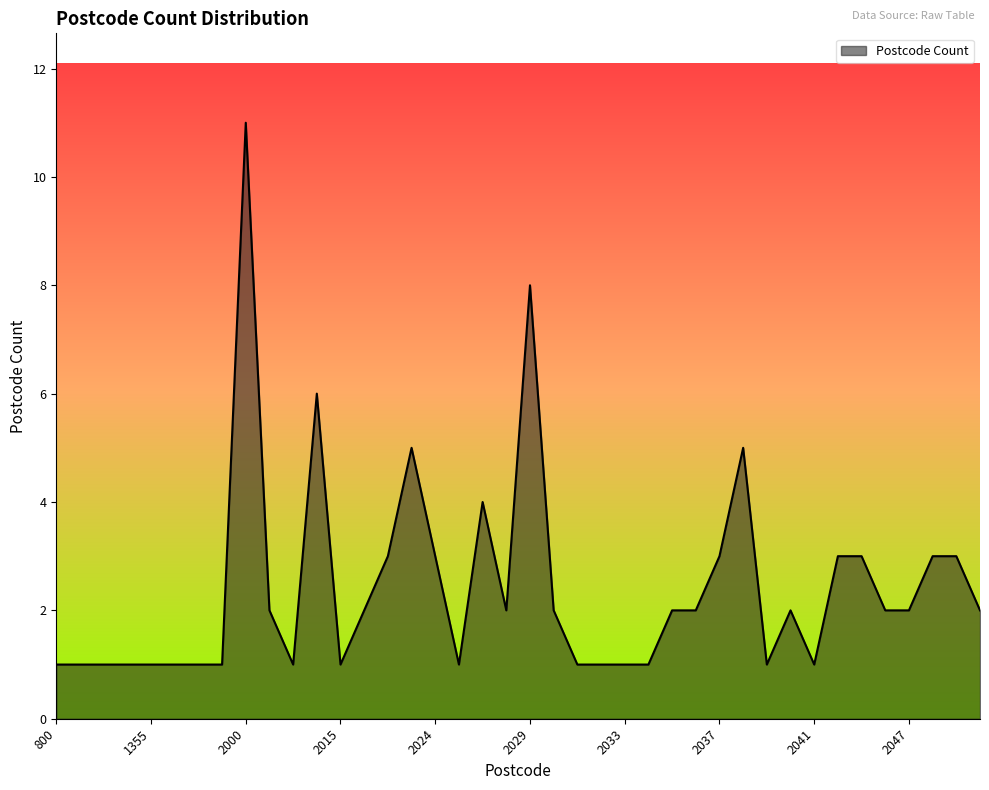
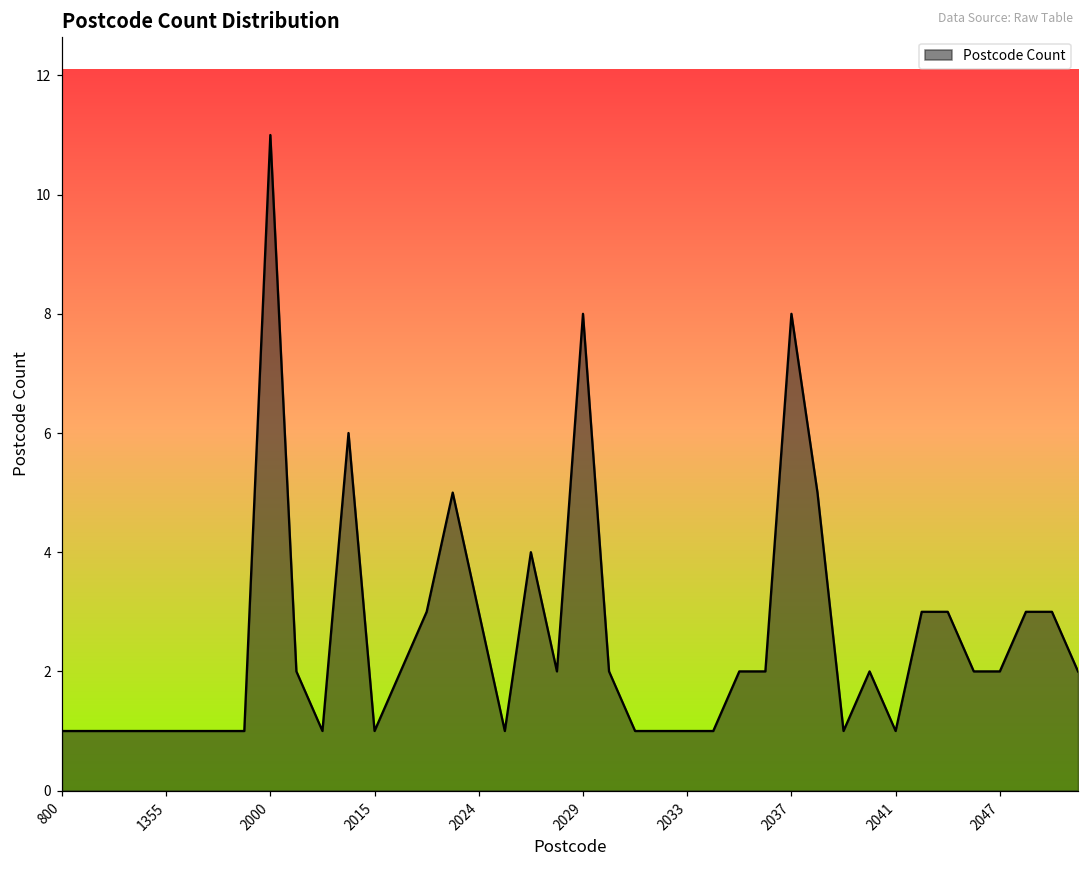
2037: 3 -> 8
